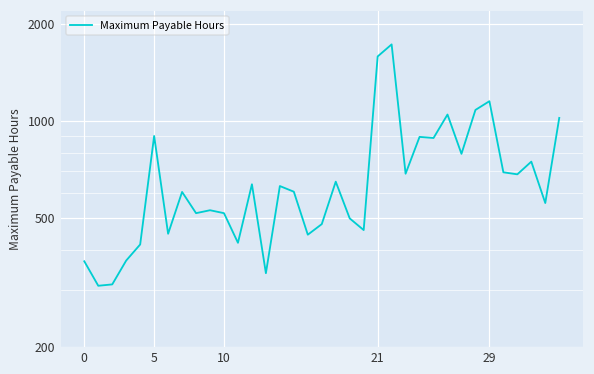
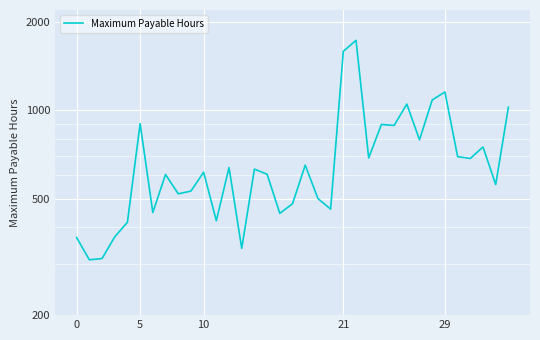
10: 520 -> 620
